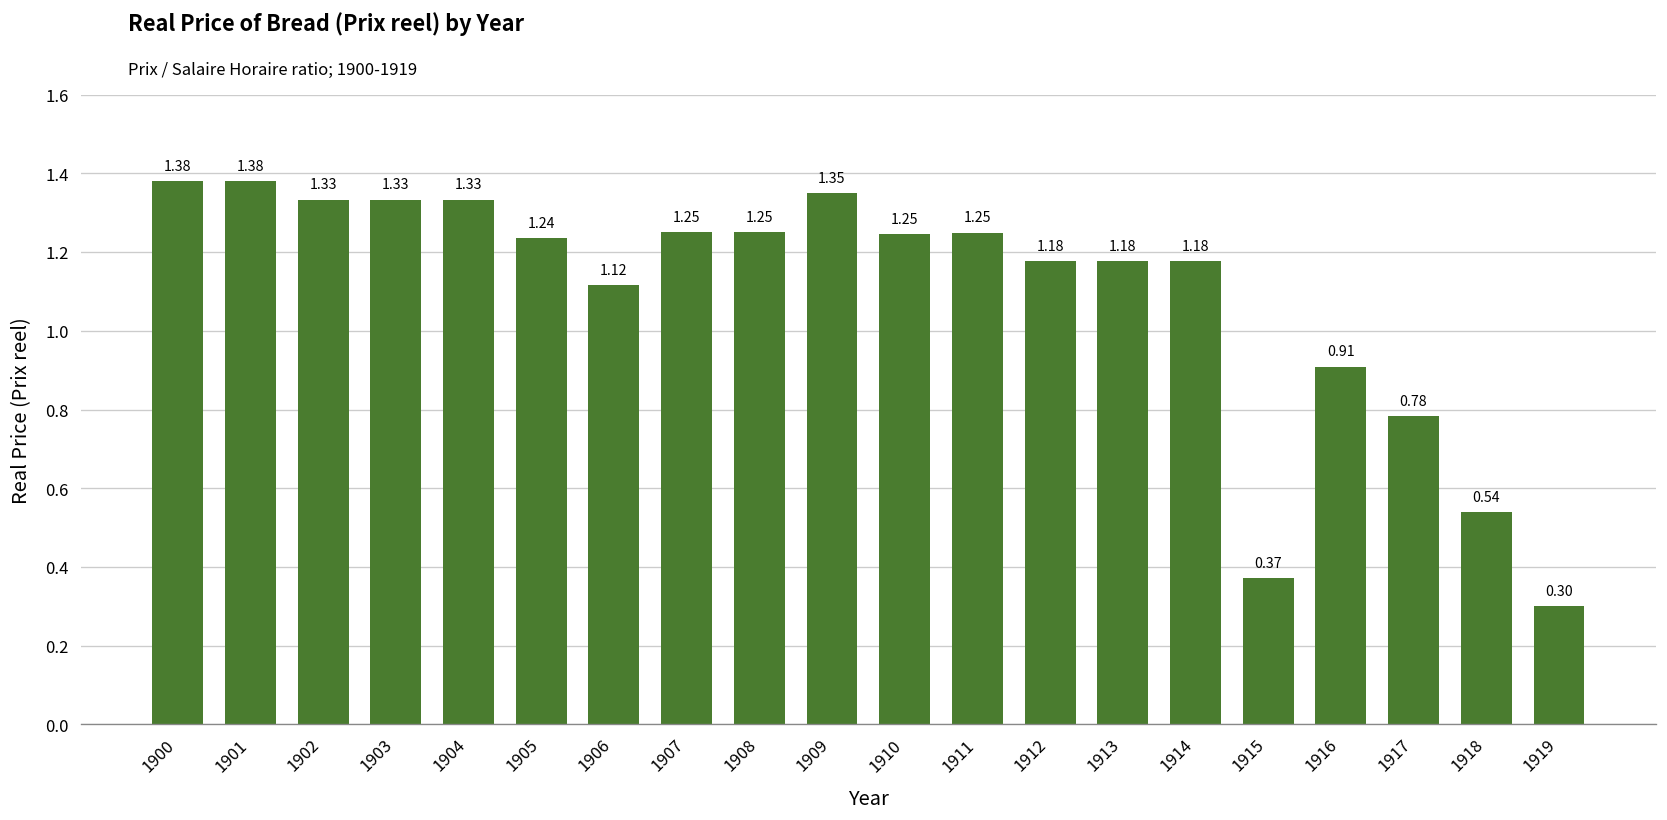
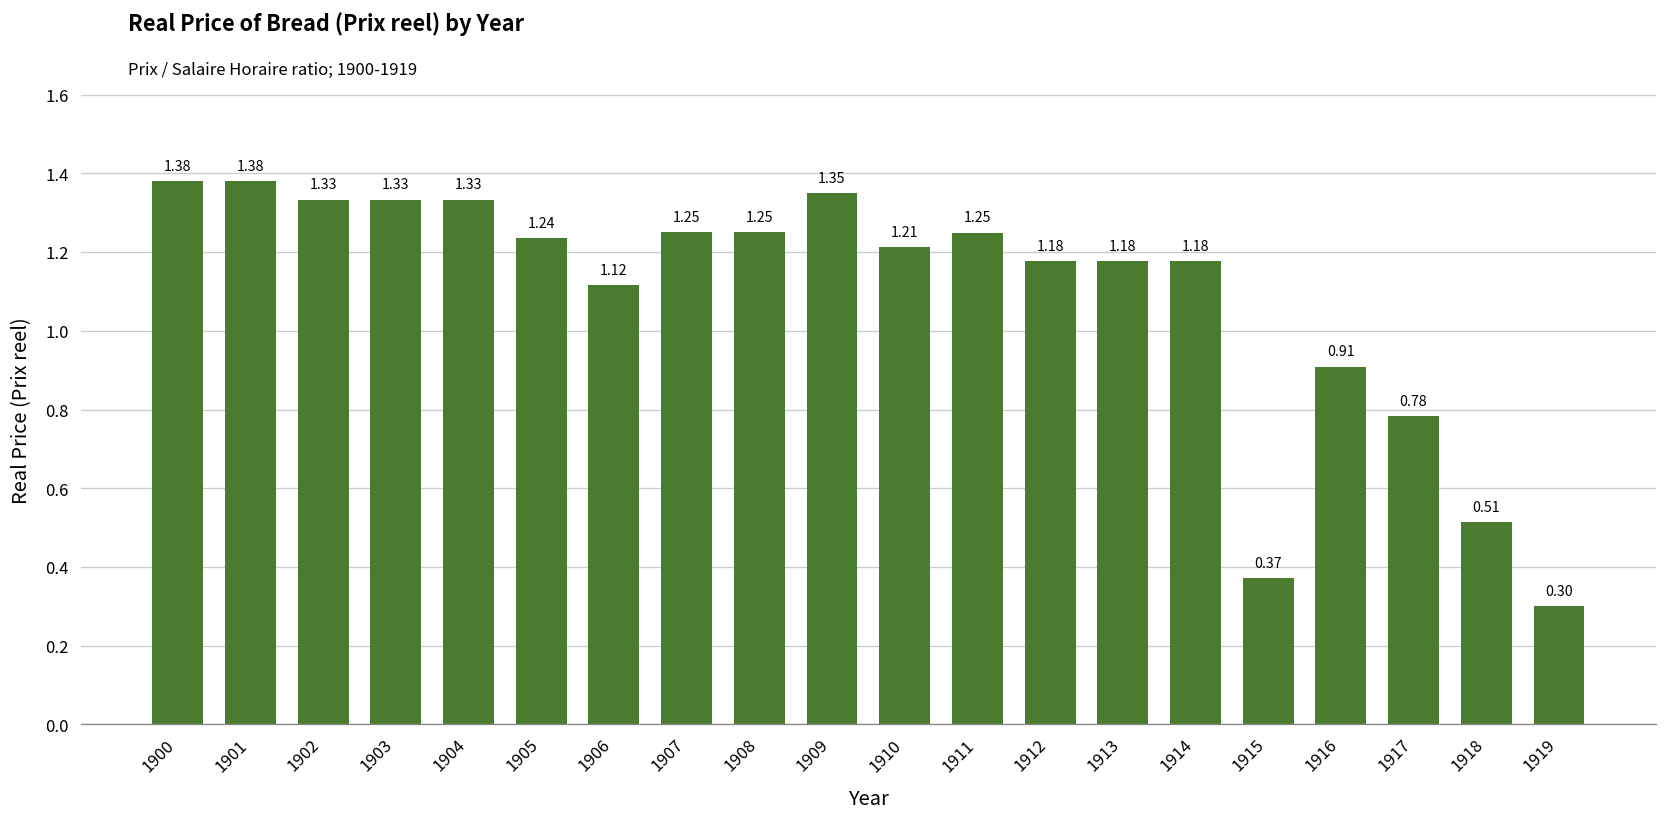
1910: 1.25 -> 1.21
1918: 0.54 -> 0.51
